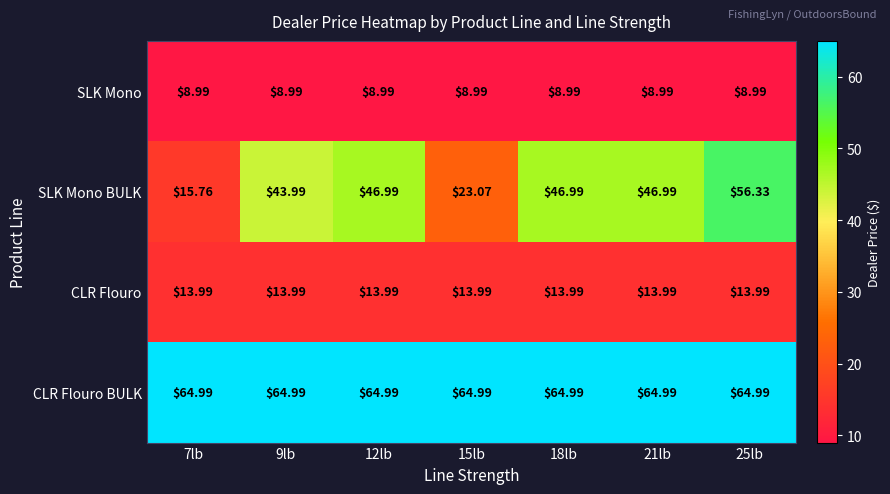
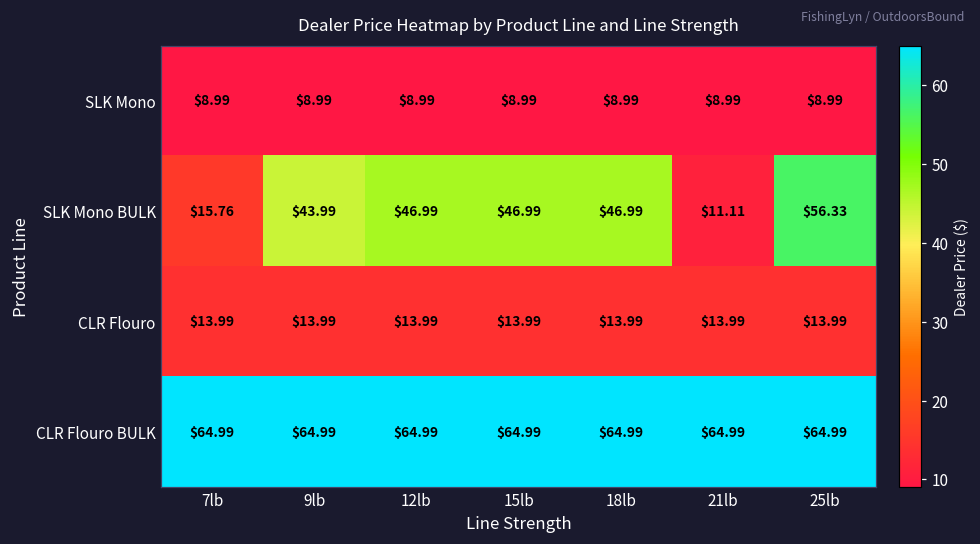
SLK Mono BULK, 15lb: $23.07 -> $46.99
SLK Mono BULK, 21lb: $46.99 -> $11.11
